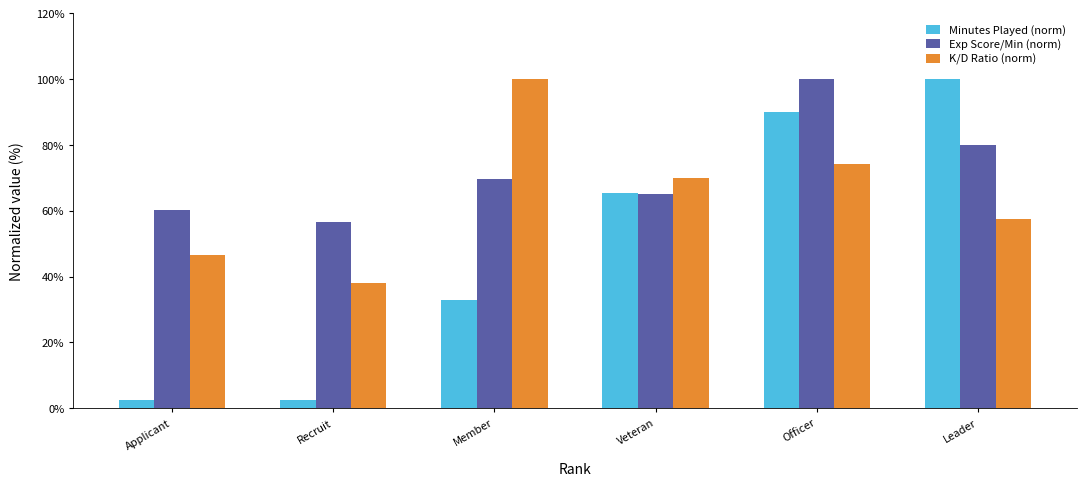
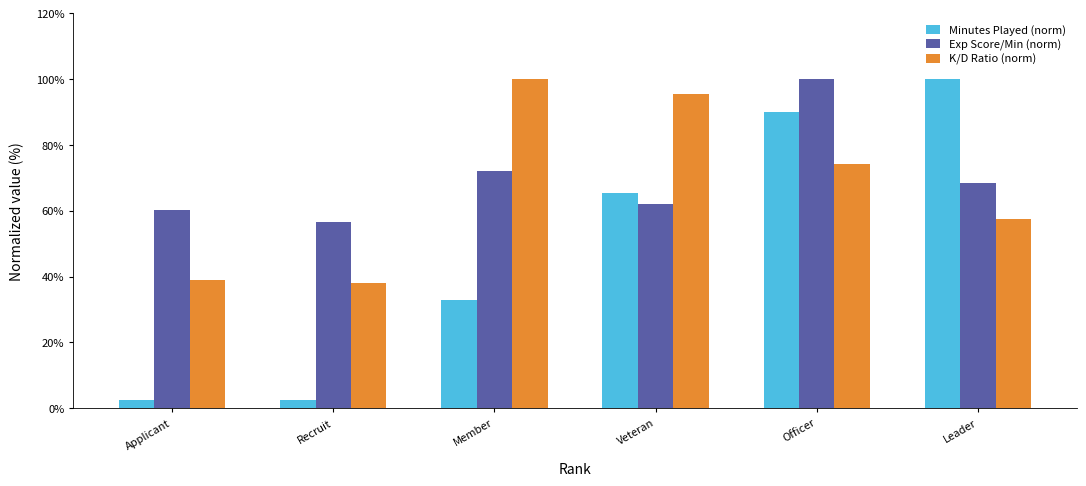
K/D Ratio (norm), Applicant: 47% -> 39%
Exp Score/Min (norm), Member: 70% -> 72%
Exp Score/Min (norm), Veteran: 65% -> 62%
K/D Ratio (norm), Veteran: 70% -> 95%
Exp Score/Min (norm), Leader: 80% -> 68%
